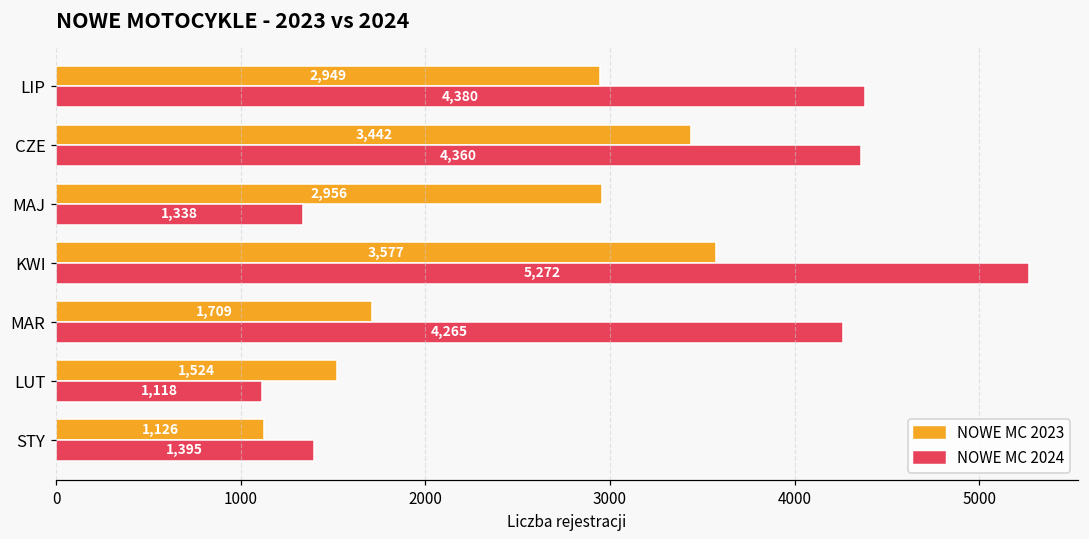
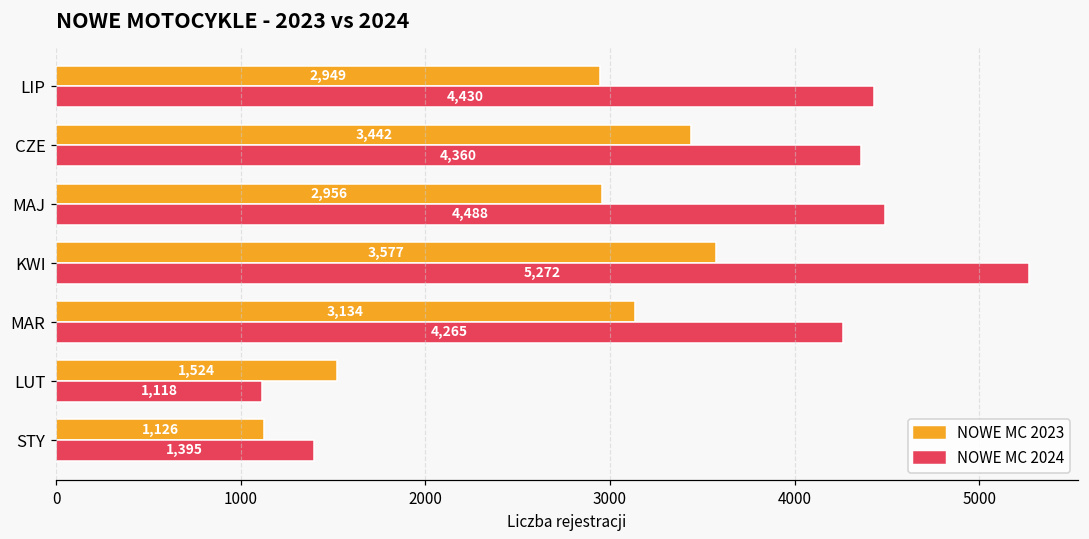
NOWE MC 2024, LIP: 4,380 -> 4,430
NOWE MC 2024, MAJ: 1,338 -> 4,488
NOWE MC 2023, MAR: 1,709 -> 3,134
